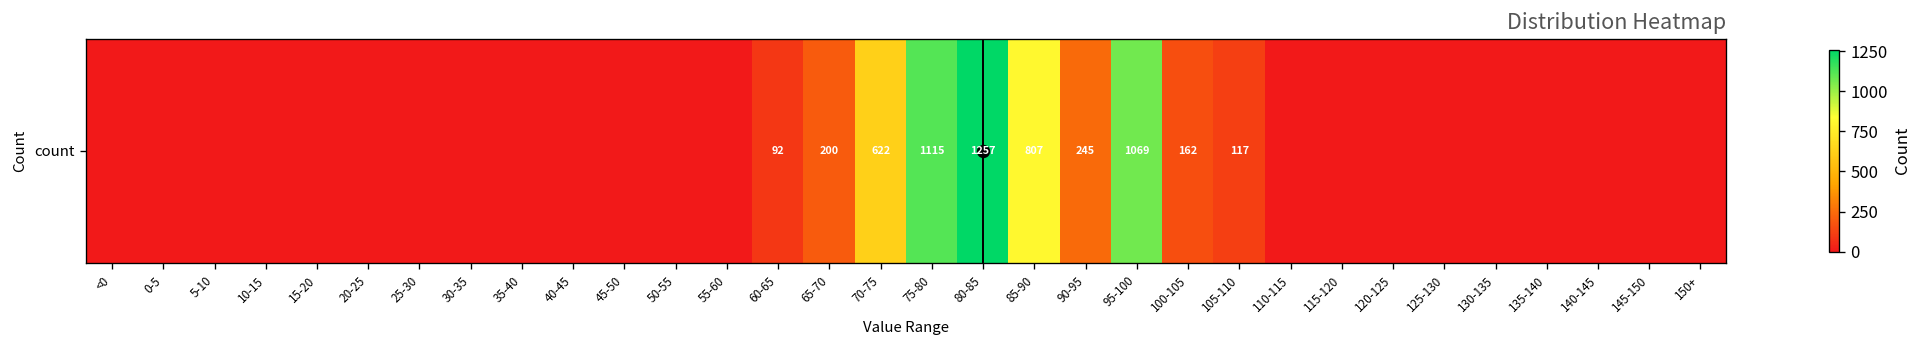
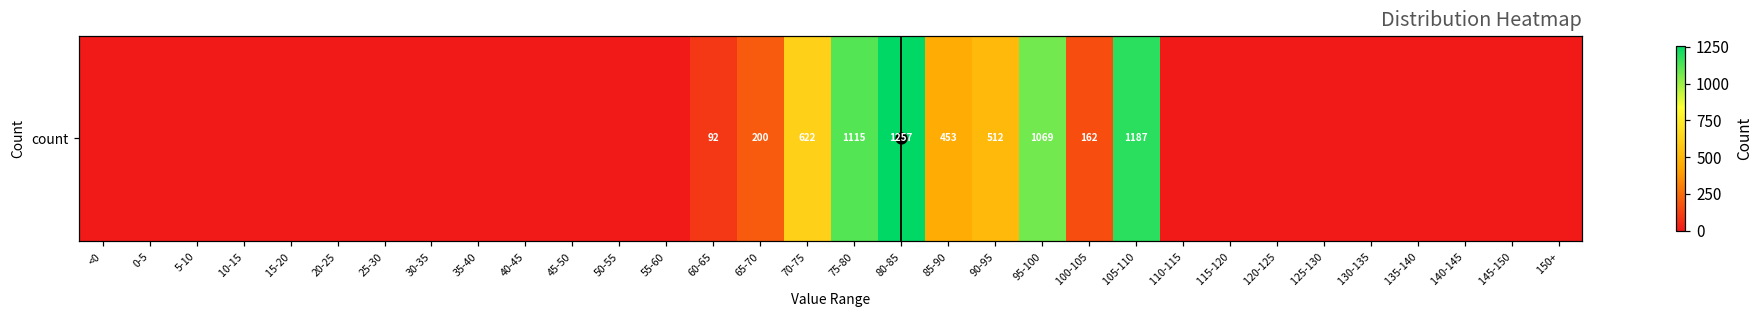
count, 85-90: 807 -> 453
count, 90-95: 245 -> 512
count, 105-110: 117 -> 1187
